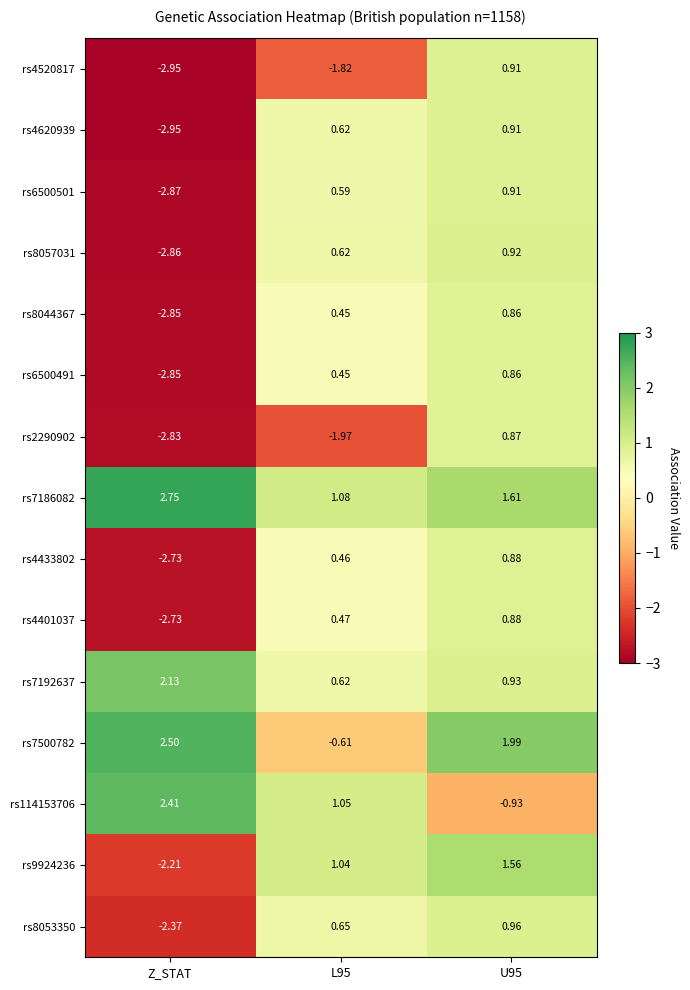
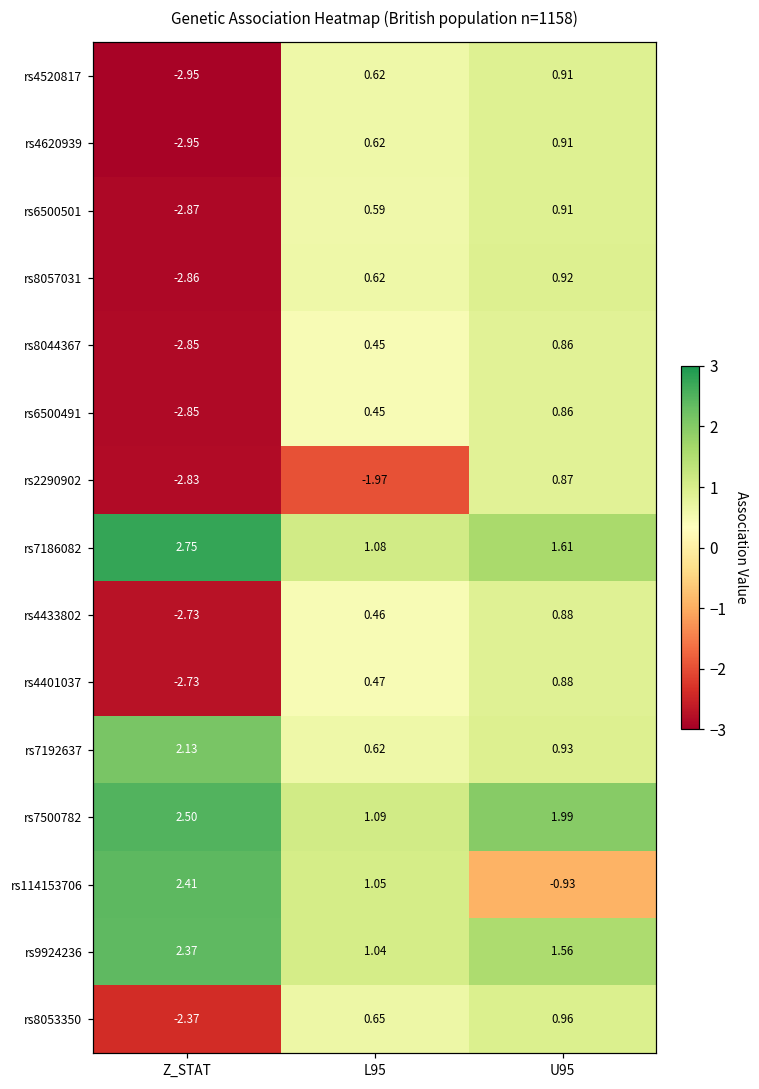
rs4520817, L95: -1.82 -> 0.62
rs7500782, L95: -0.61 -> 1.09
rs9924236, Z_STAT: -2.21 -> 2.37
